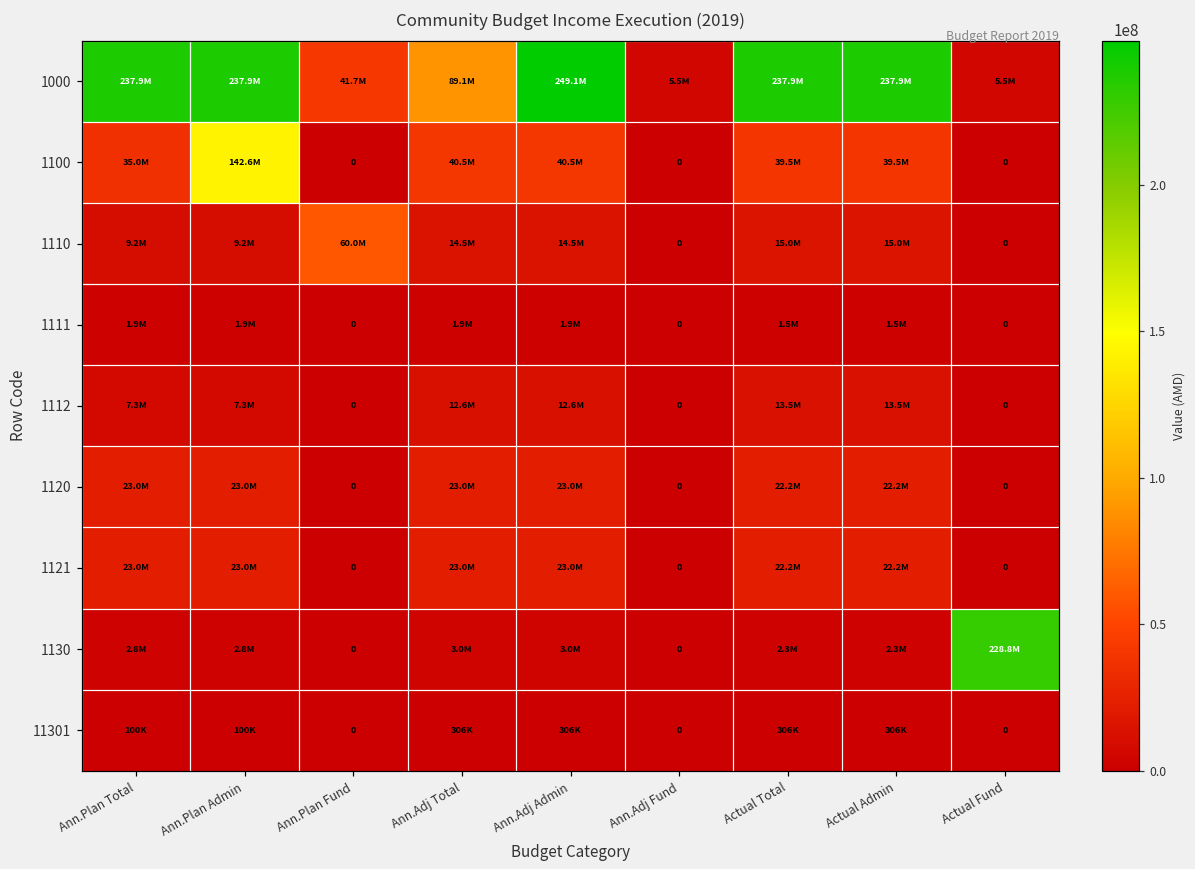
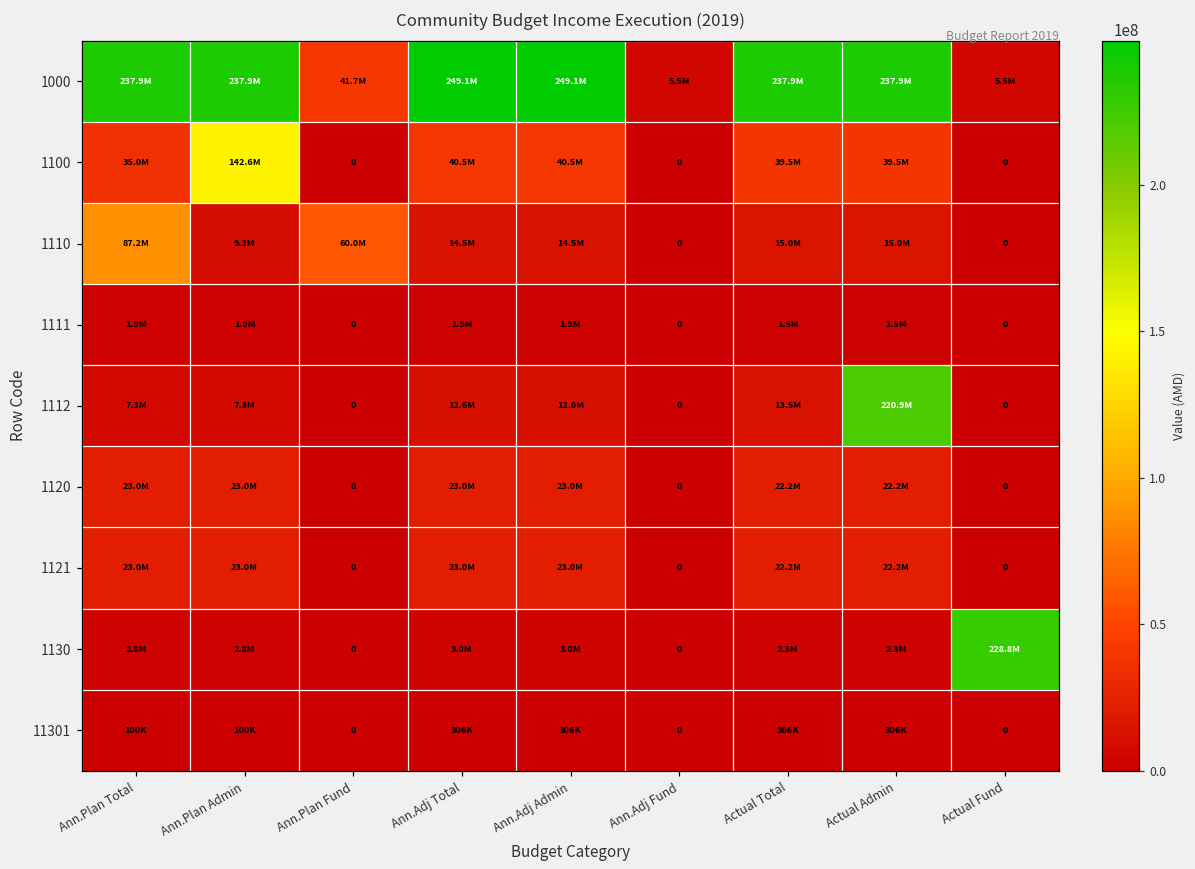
1000, Ann.Adj Total: 89.1M -> 249.1M
1110, Ann.Plan Total: 9.2M -> 87.2M
1112, Actual Admin: 13.5M -> 220.9M
